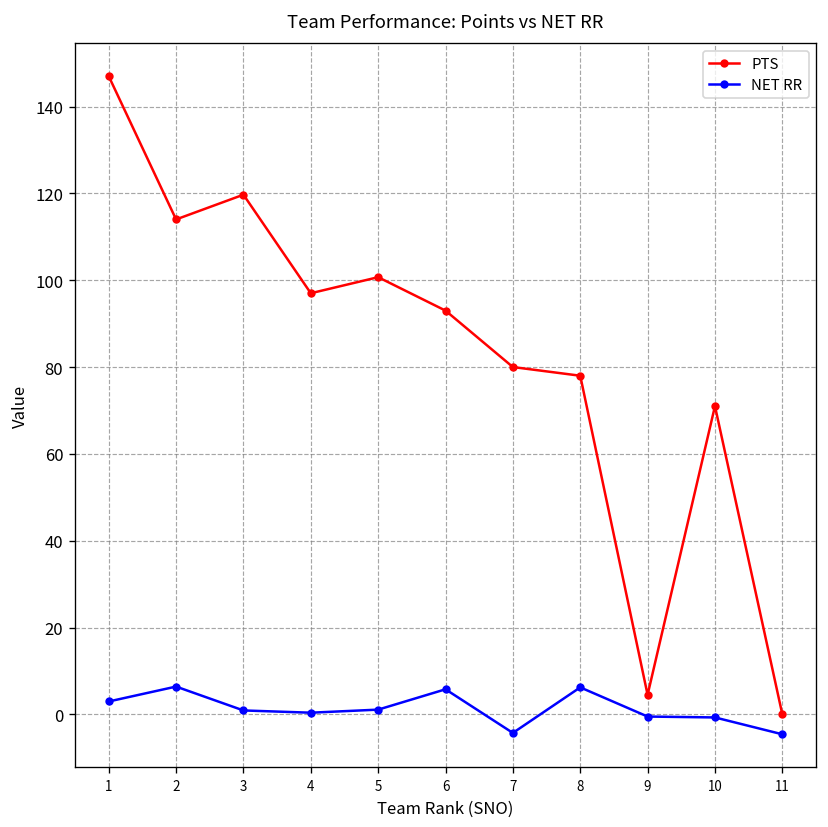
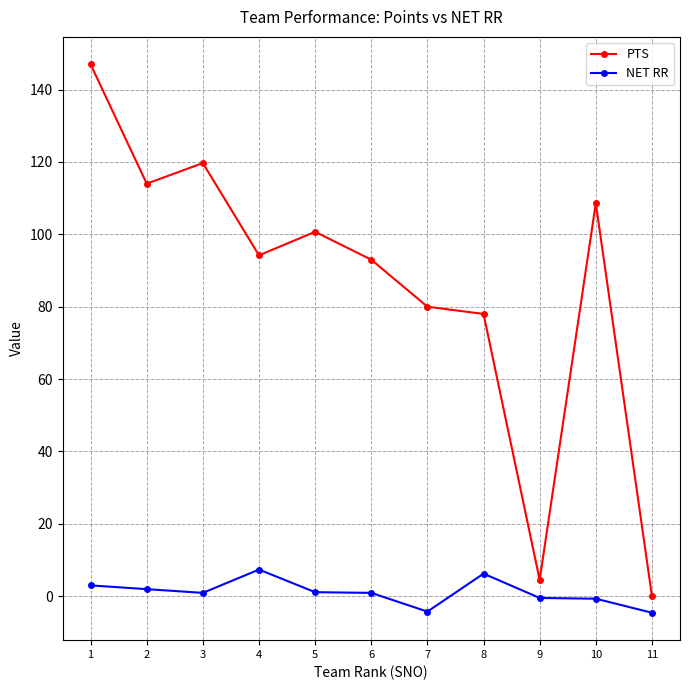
NET RR, 2: 6 -> 2
PTS, 4: 97 -> 94
NET RR, 4: 0 -> 7
NET RR, 6: 6 -> 1
PTS, 10: 71 -> 109
